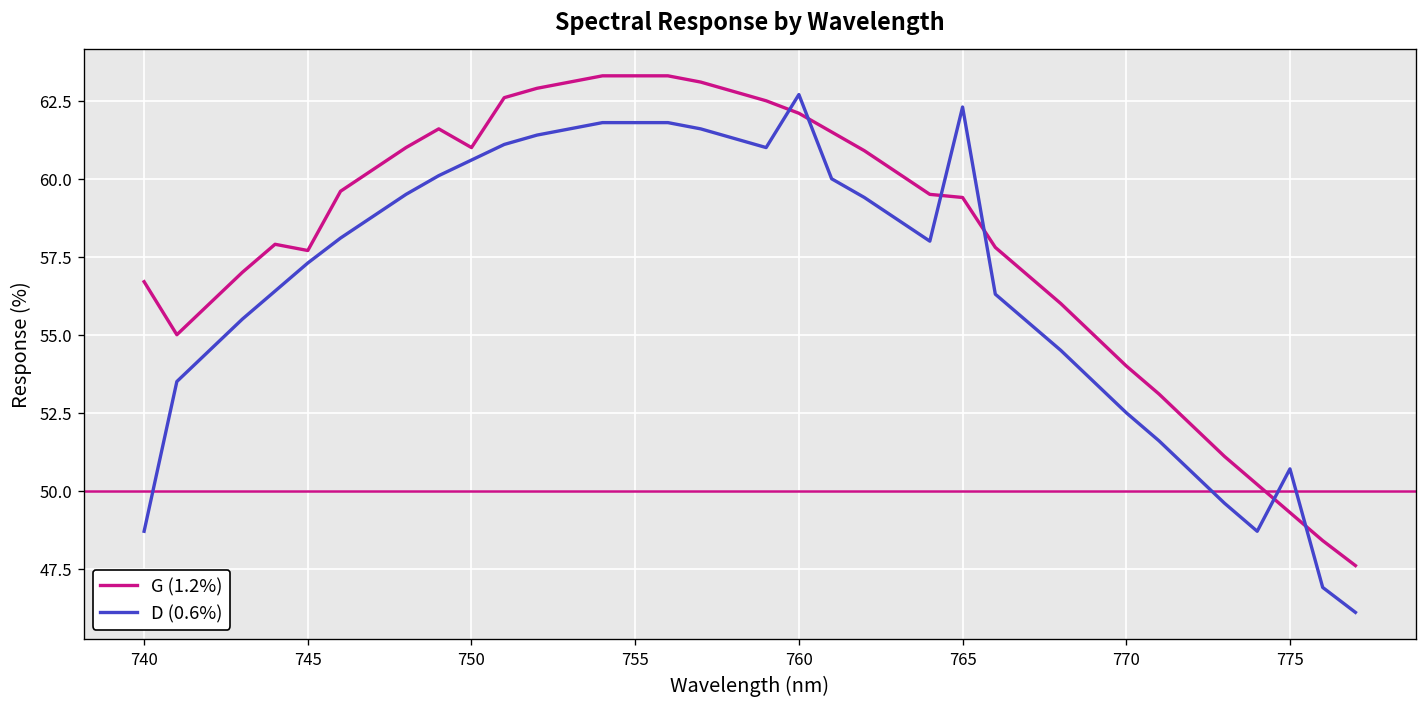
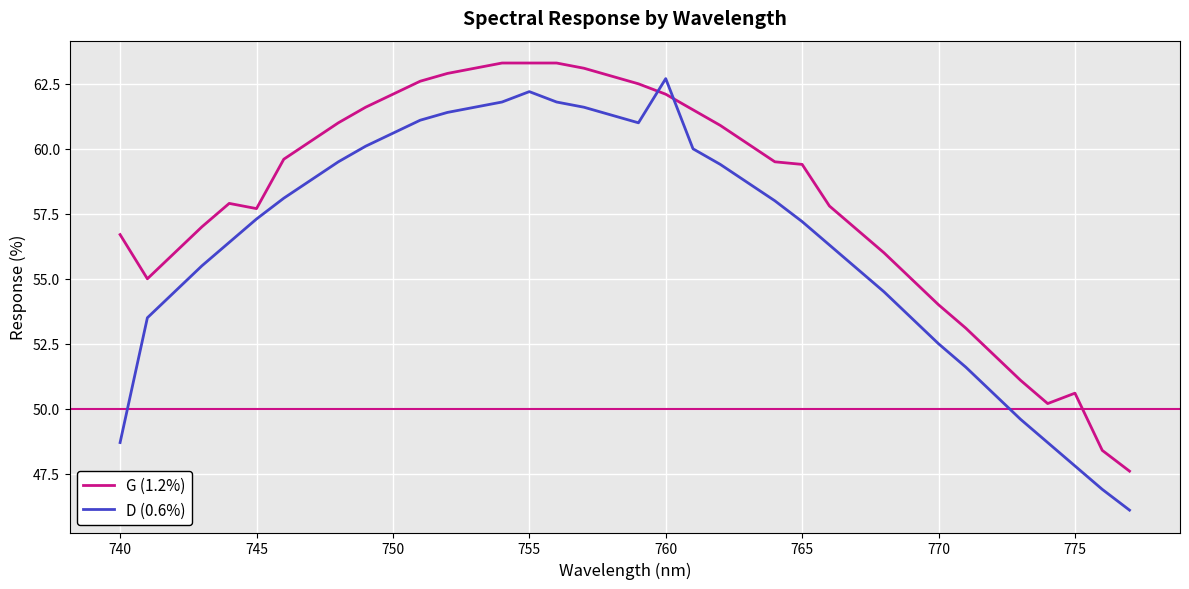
G (1.2%), 750: 61.0 -> 62.1
D (0.6%), 755: 61.8 -> 62.2
D (0.6%), 765: 62.3 -> 57.2
G (1.2%), 775: 49.3 -> 50.6
D (0.6%), 775: 50.7 -> 47.8
